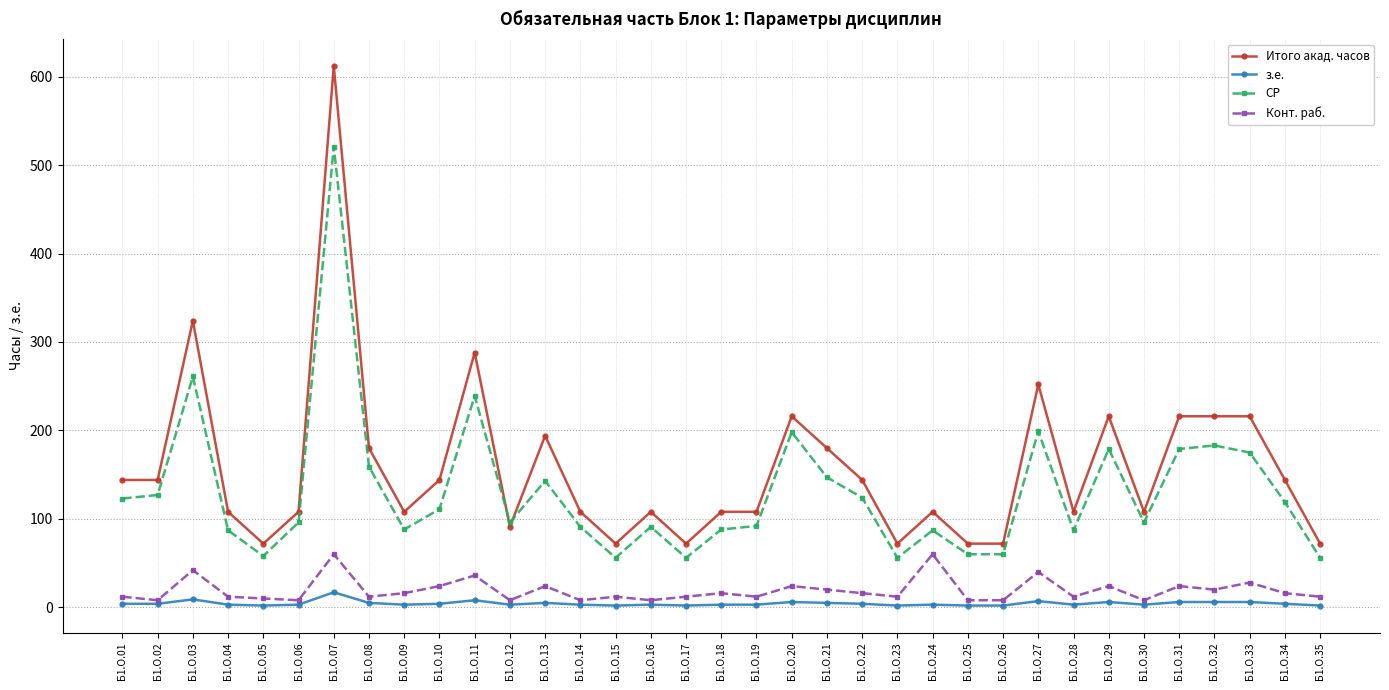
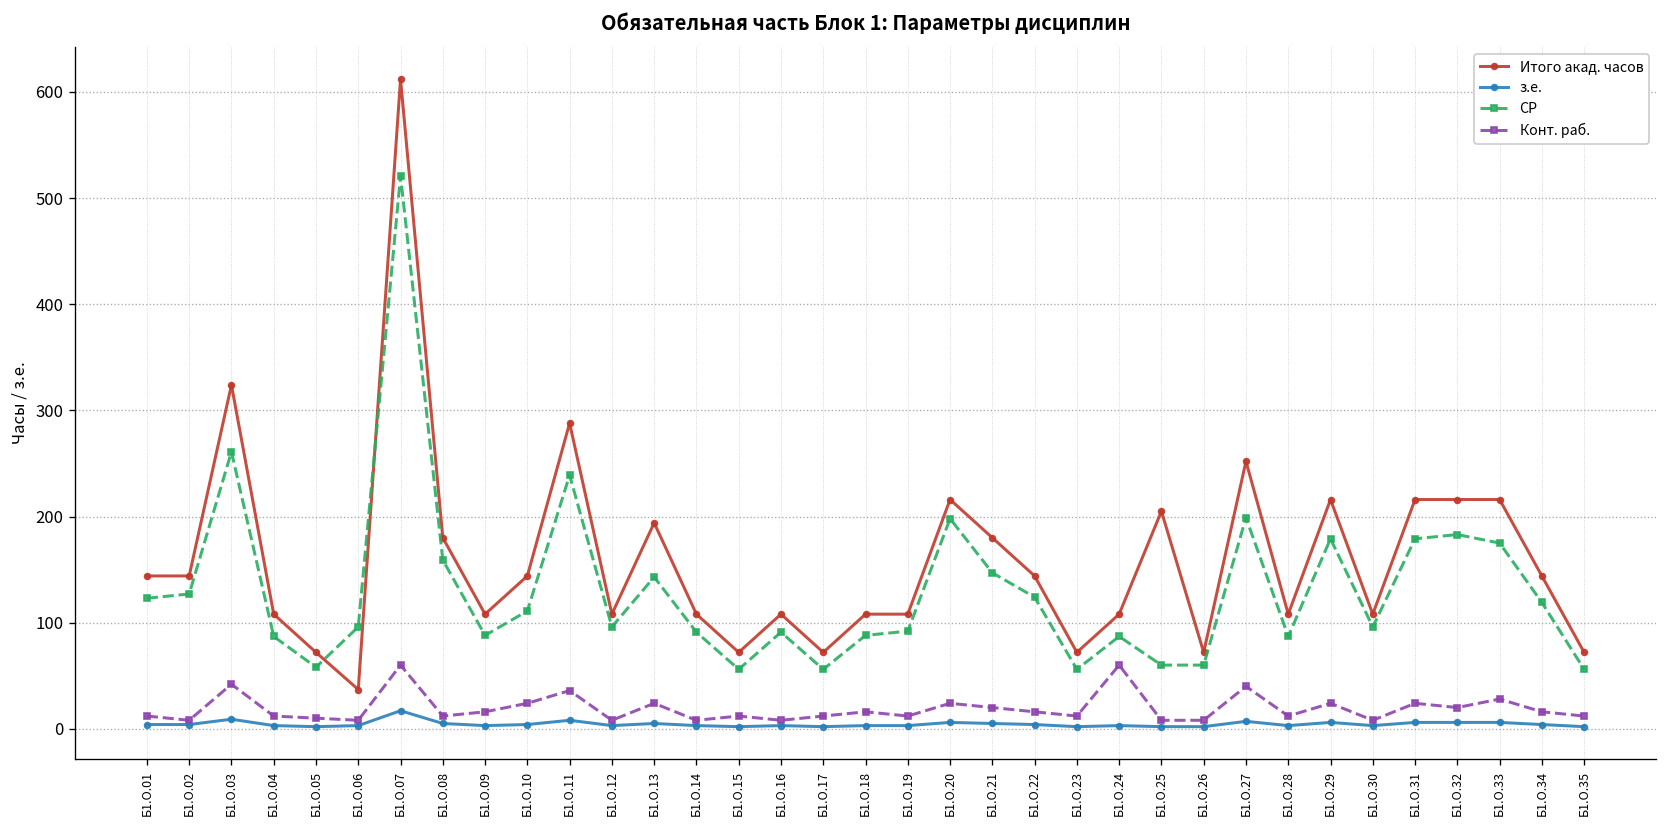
Итого акад. часов, Б1.О.06: 110 -> 40
Итого акад. часов, Б1.О.12: 90 -> 110
Итого акад. часов, Б1.О.25: 70 -> 210
